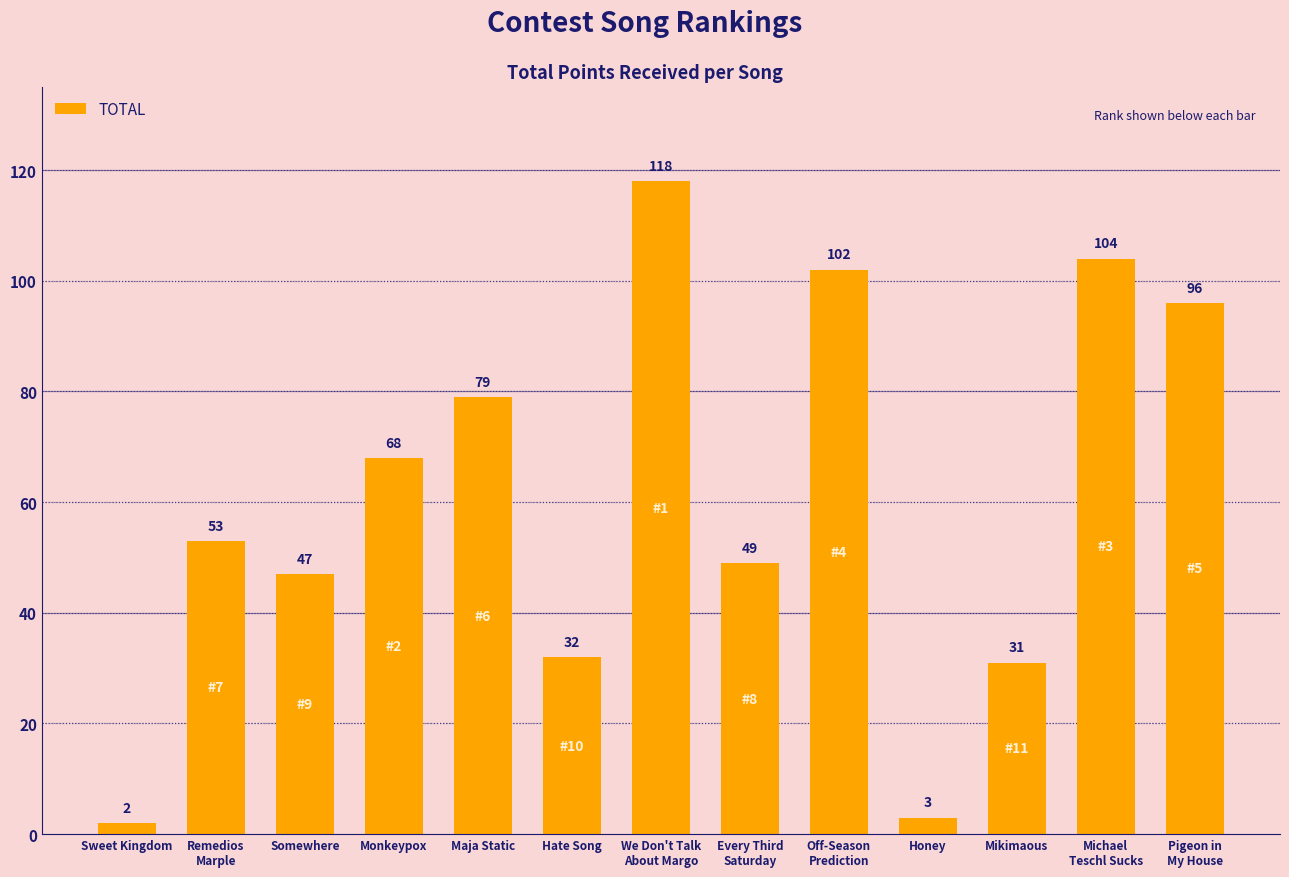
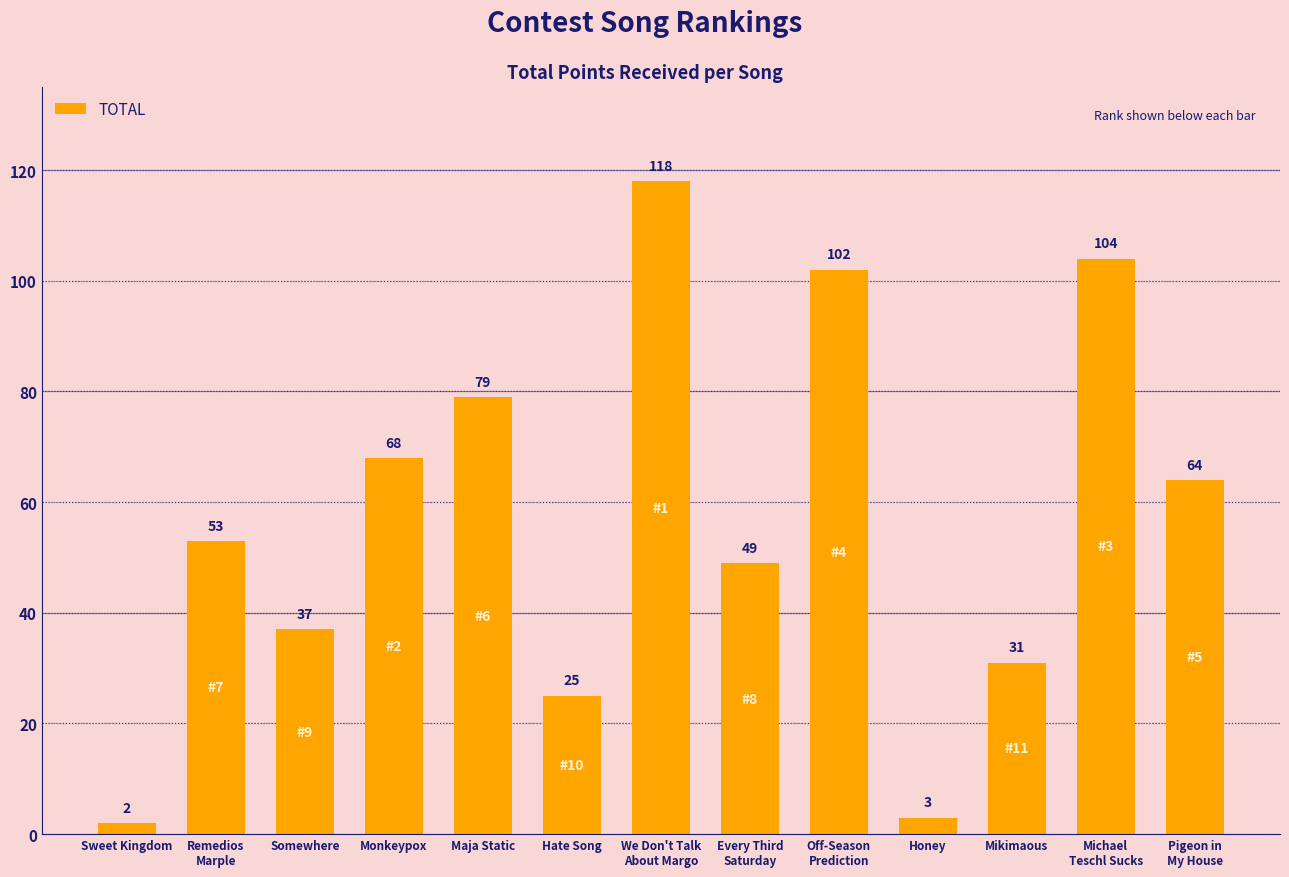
Somewhere: 47 -> 37
Hate Song: 32 -> 25
Pigeon in My House: 96 -> 64
